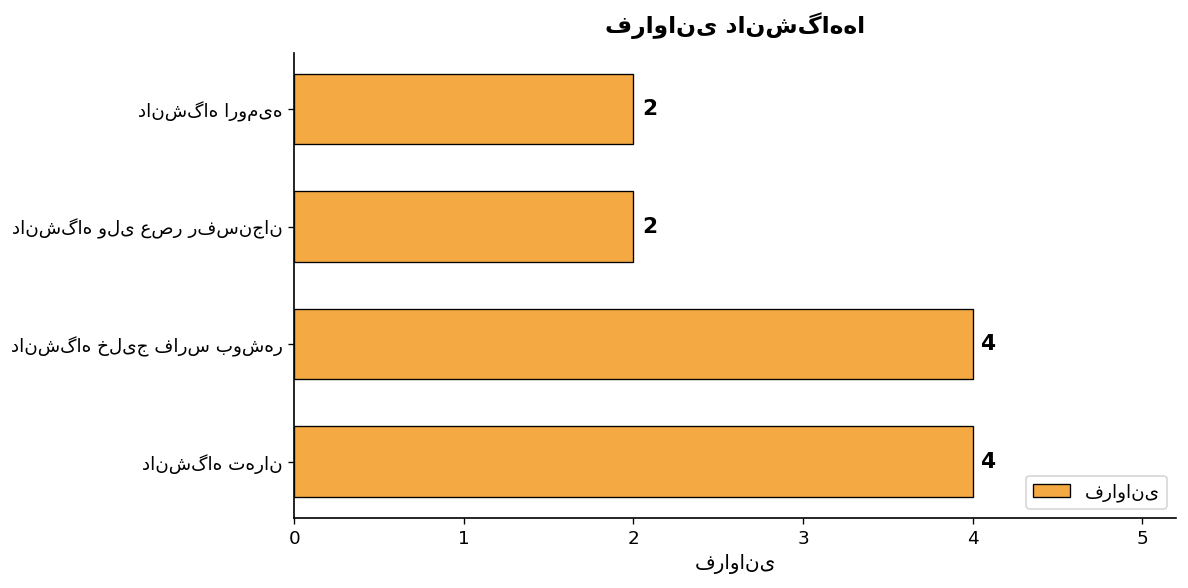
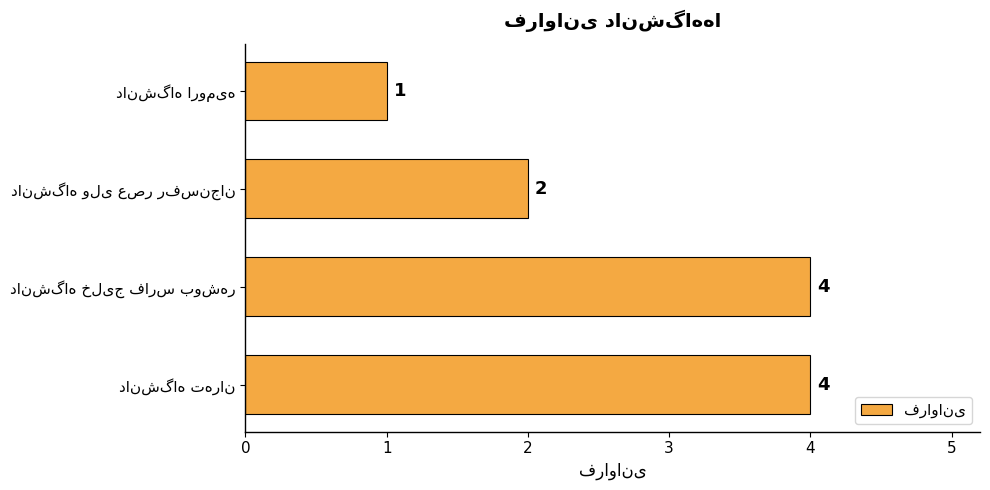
دانشگاه ارومیه: 2 -> 1
